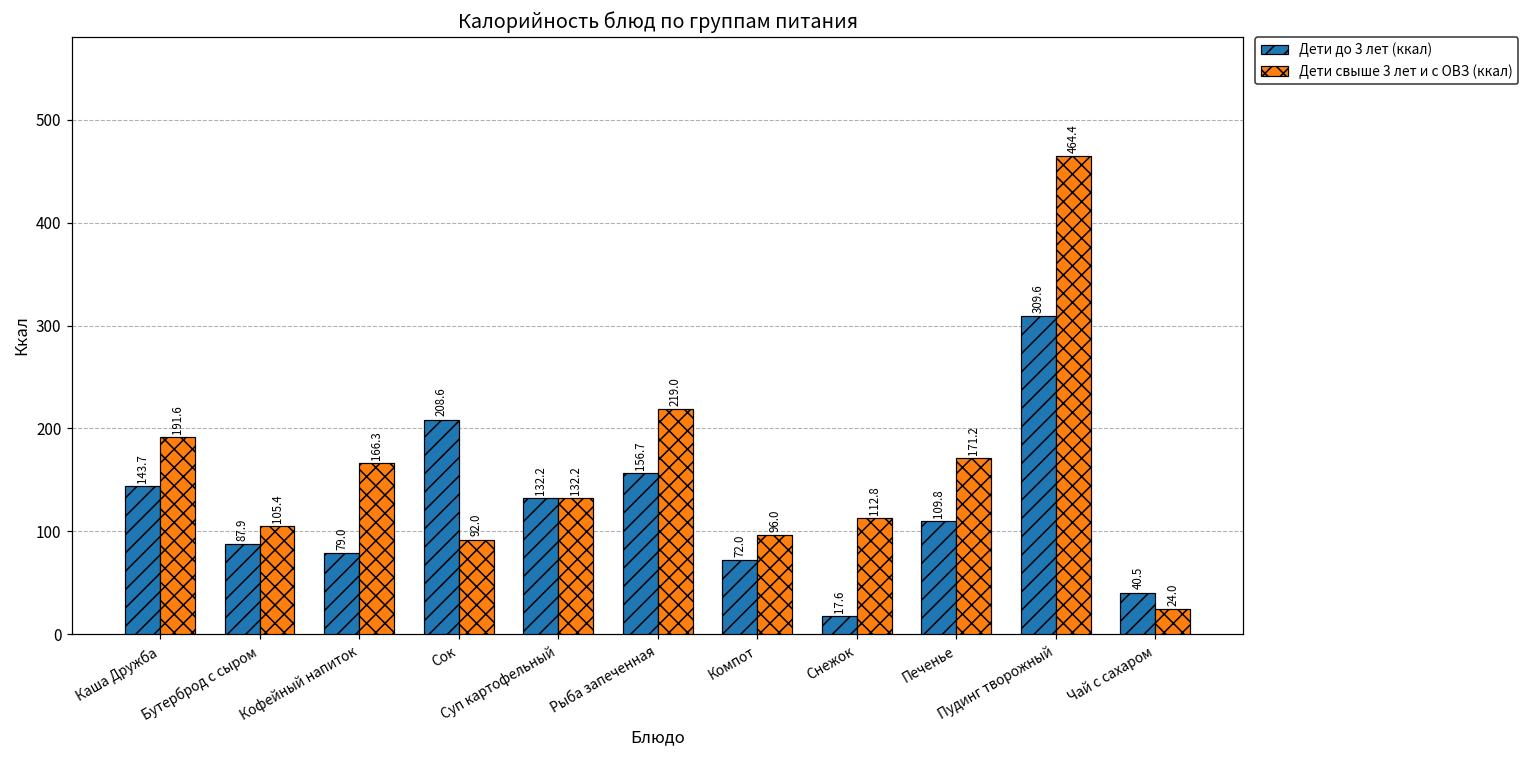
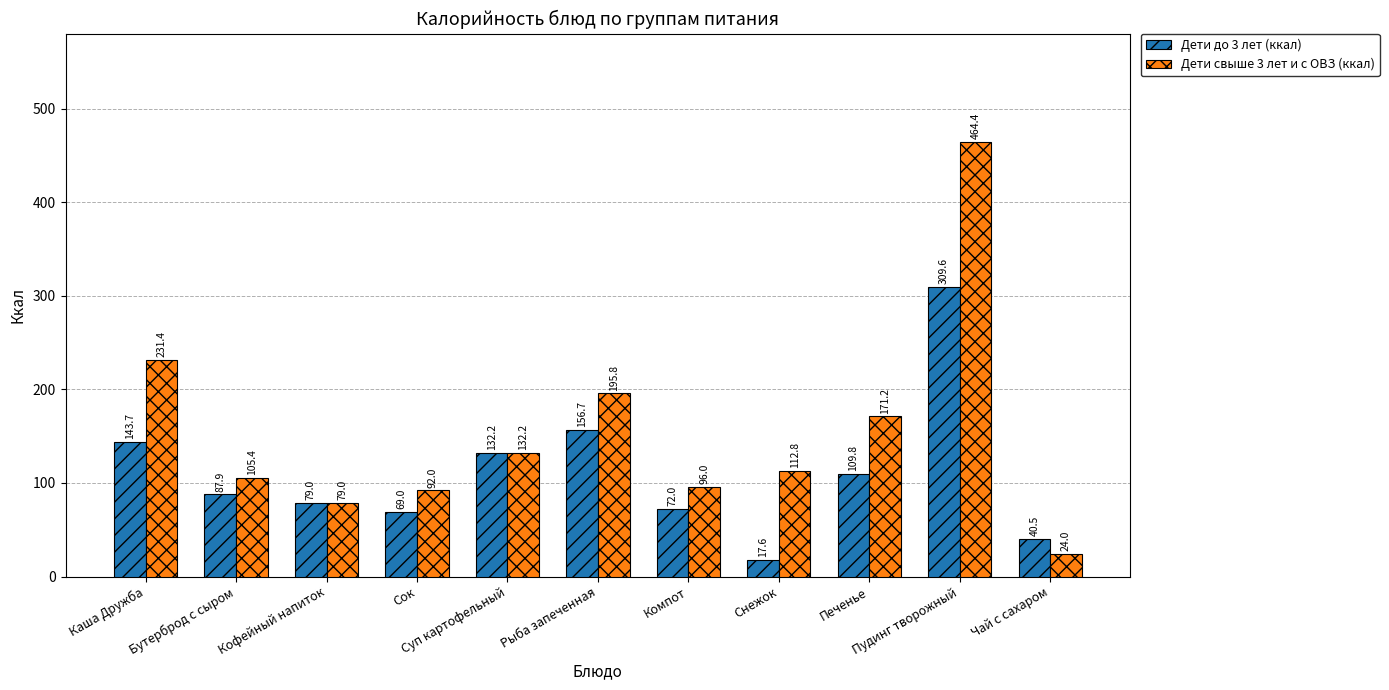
Дети свыше 3 лет и с ОВЗ (ккал), Каша Дружба: 191.6 -> 231.4
Дети свыше 3 лет и с ОВЗ (ккал), Кофейный напиток: 166.3 -> 79.0
Дети до 3 лет (ккал), Сок: 208.6 -> 69.0
Дети свыше 3 лет и с ОВЗ (ккал), Рыба запеченная: 219.0 -> 195.8
